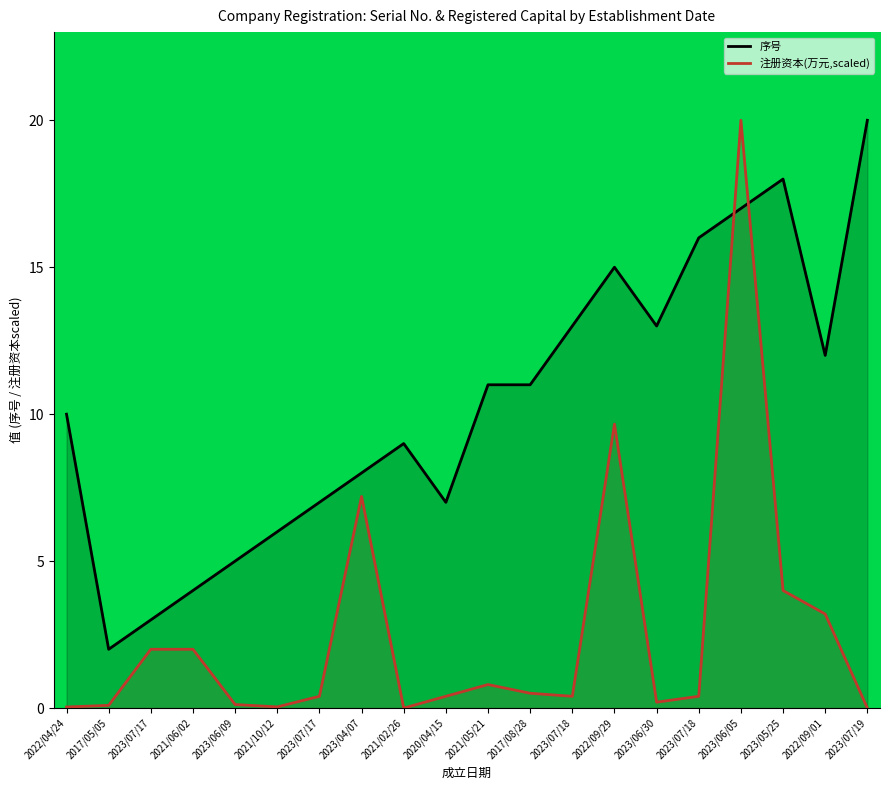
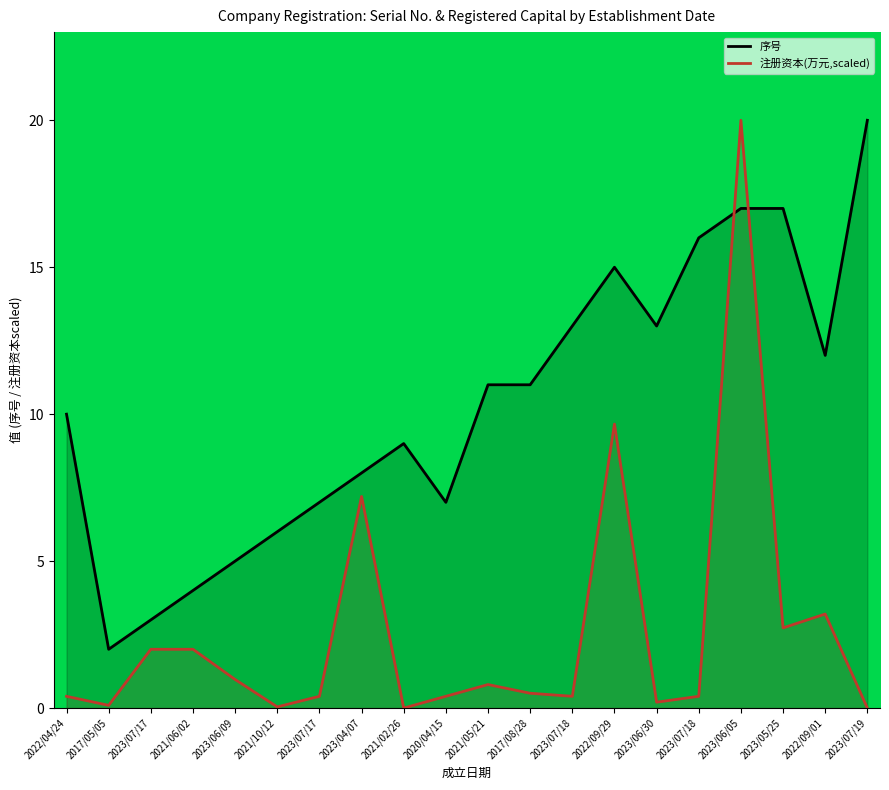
注册资本(万元,scaled), 2022/04/24: 0.0 -> 0.4
注册资本(万元,scaled), 2023/06/09: 0.1 -> 1.0
序号, 2023/05/25: 18 -> 17
注册资本(万元,scaled), 2023/05/25: 4.0 -> 2.7
